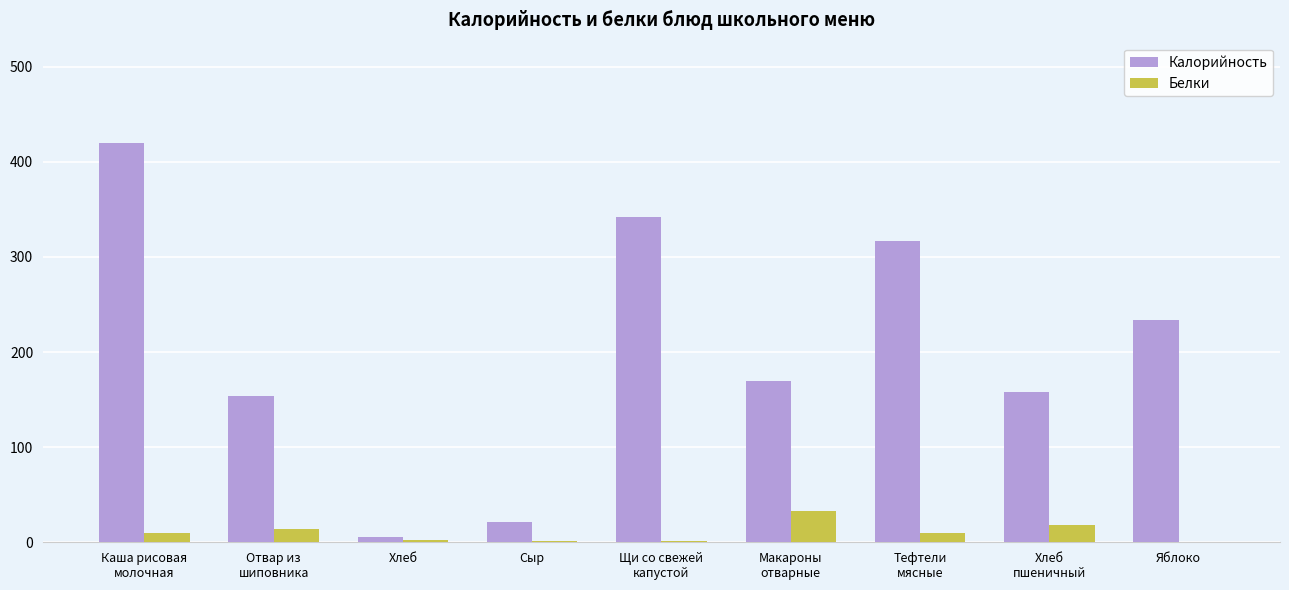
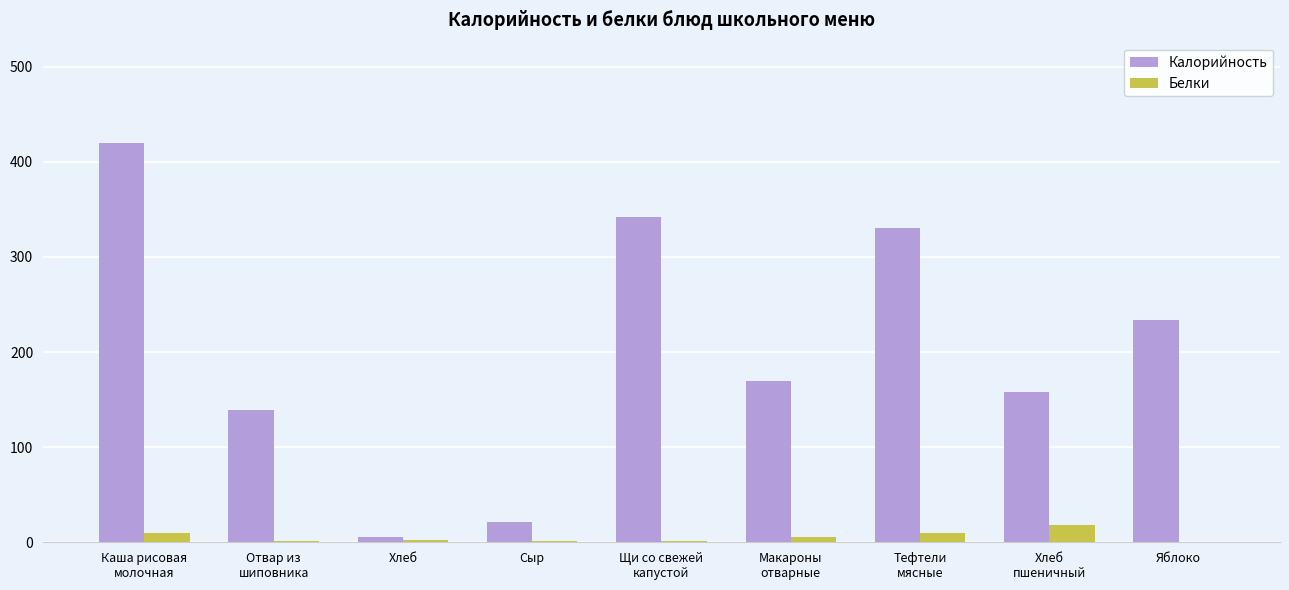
Калорийность, Отвар из шиповника: 150 -> 140
Белки, Отвар из шиповника: 10 -> 0
Белки, Макароны отварные: 30 -> 10
Калорийность, Тефтели мясные: 320 -> 330
